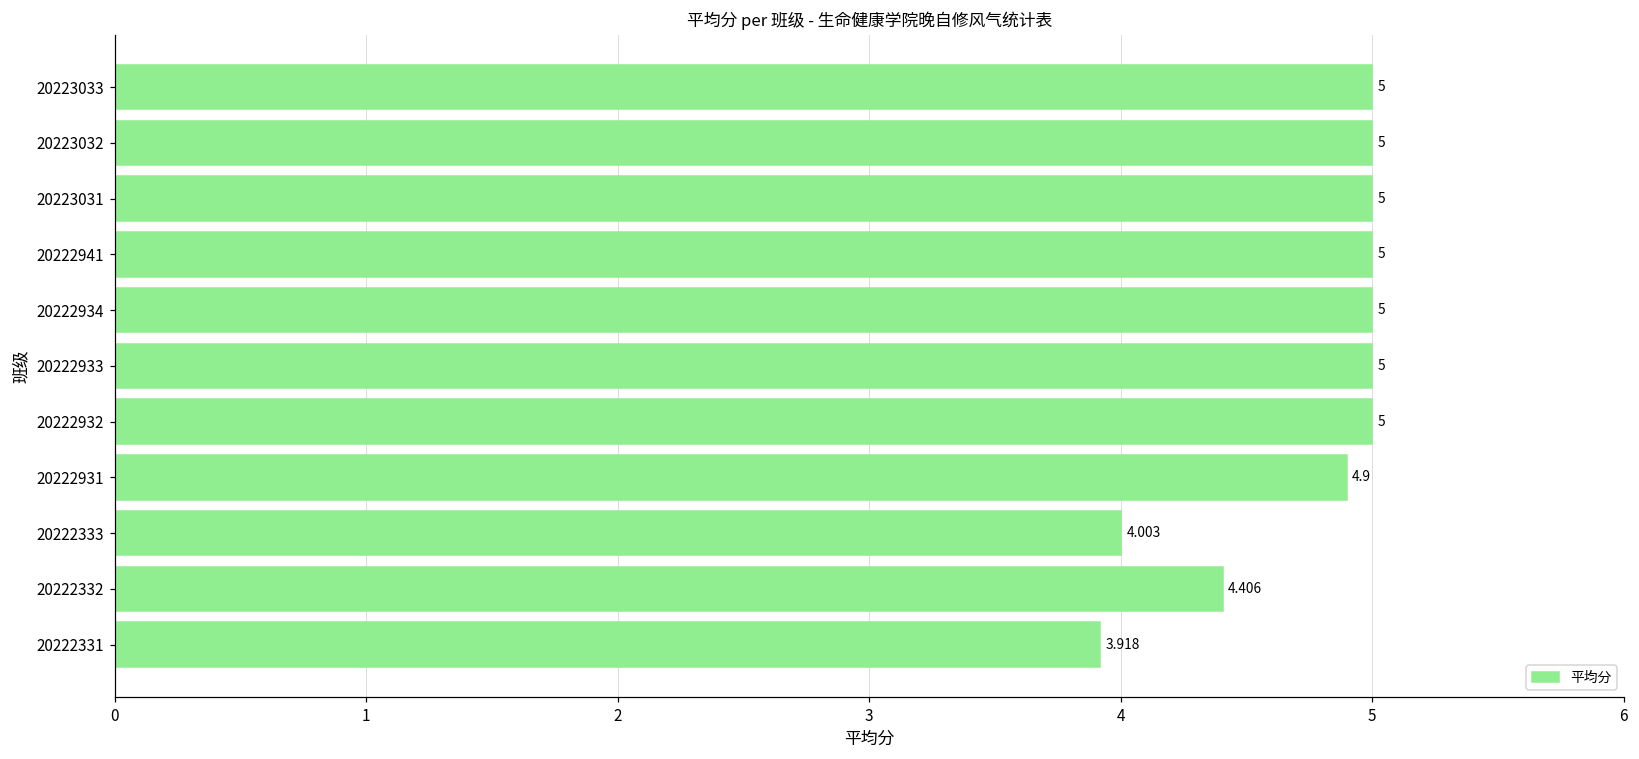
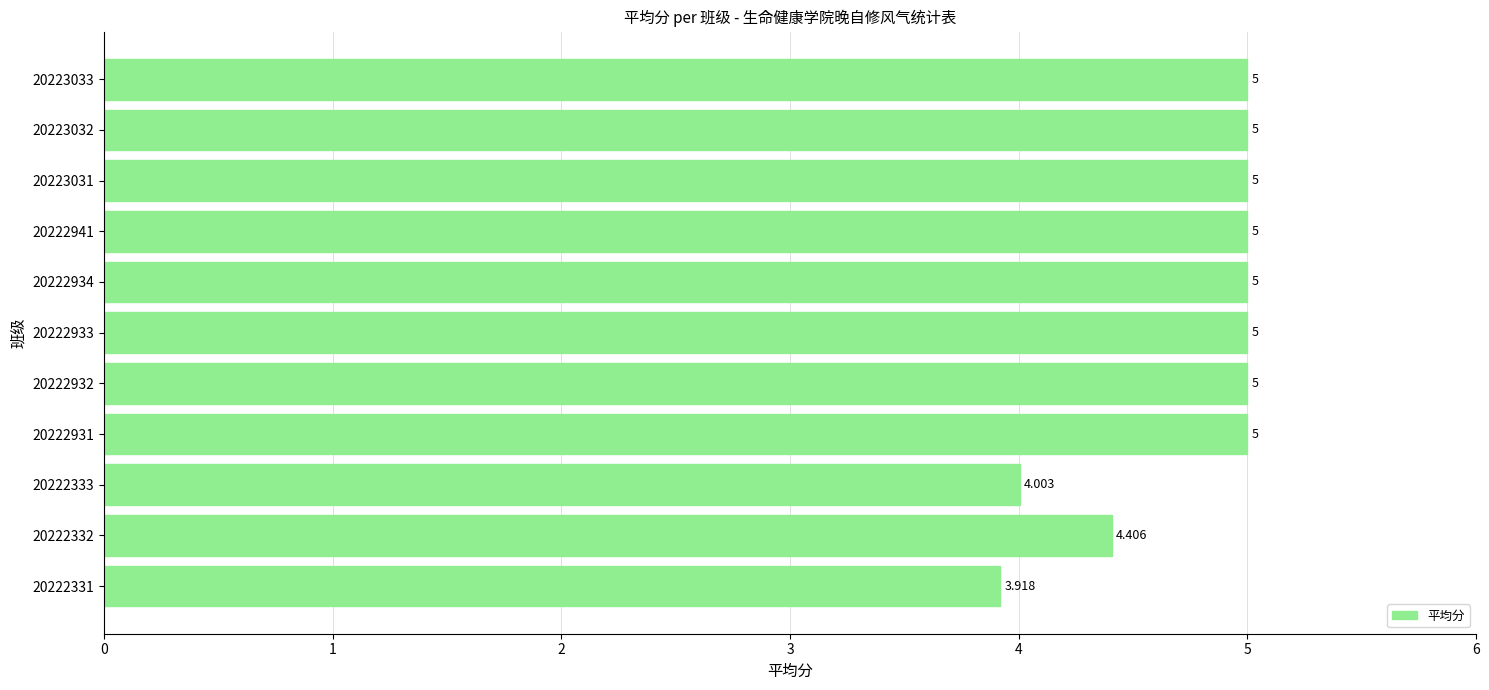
20222931: 4.9 -> 5
